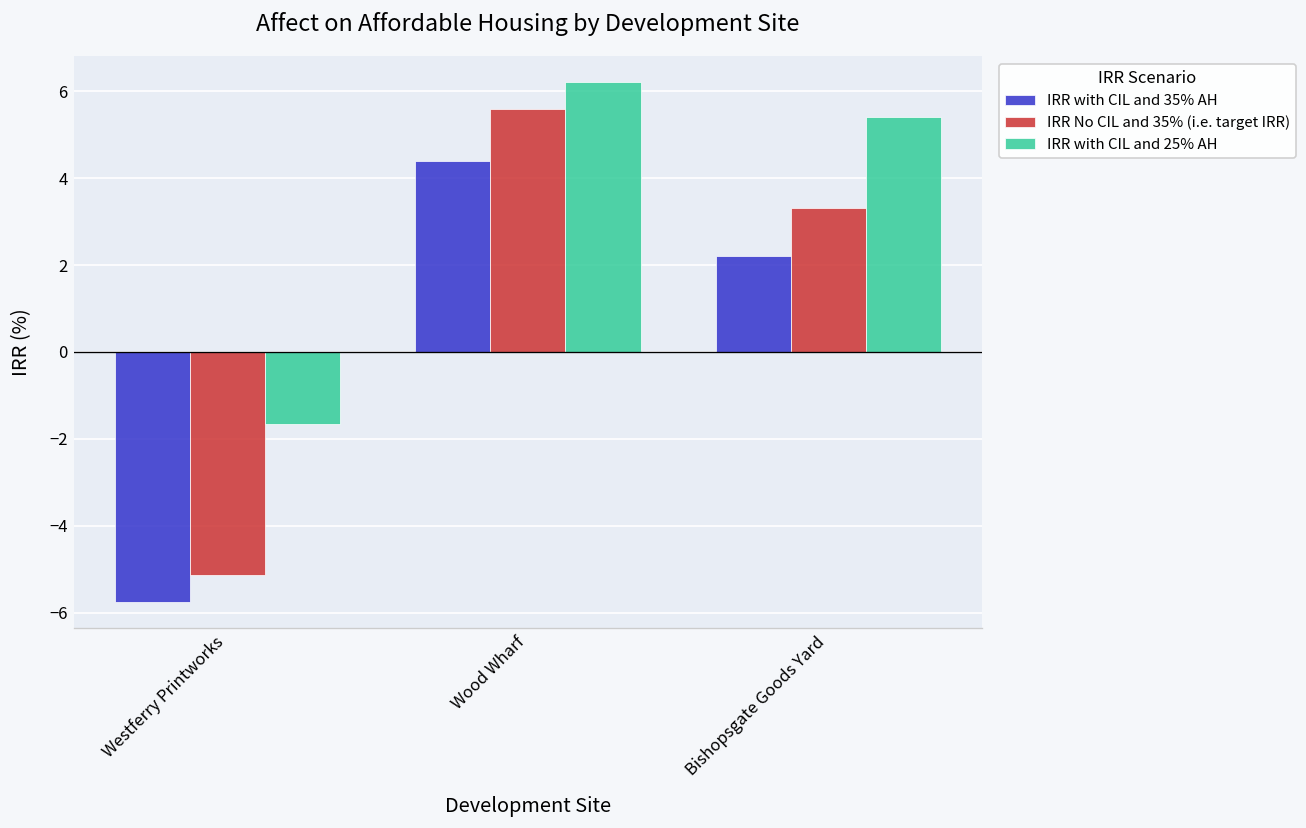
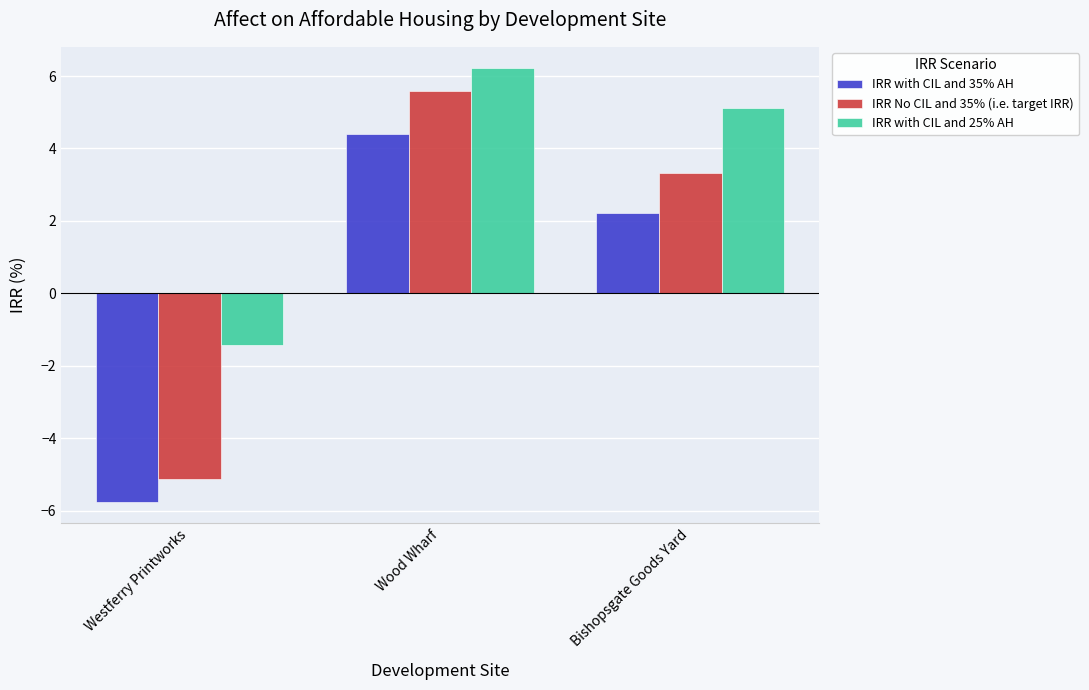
IRR with CIL and 25% AH, Westferry Printworks: -1.7 -> -1.4
IRR with CIL and 25% AH, Bishopsgate Goods Yard: 5.4 -> 5.1
